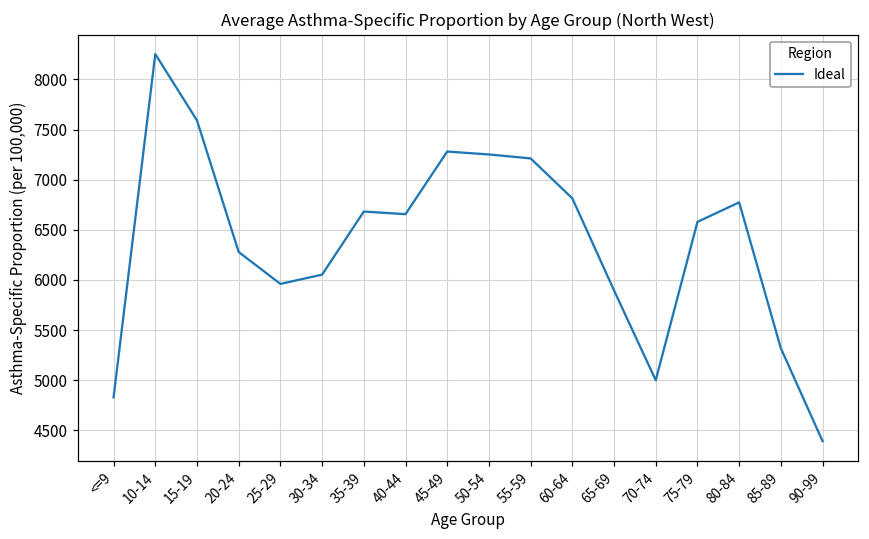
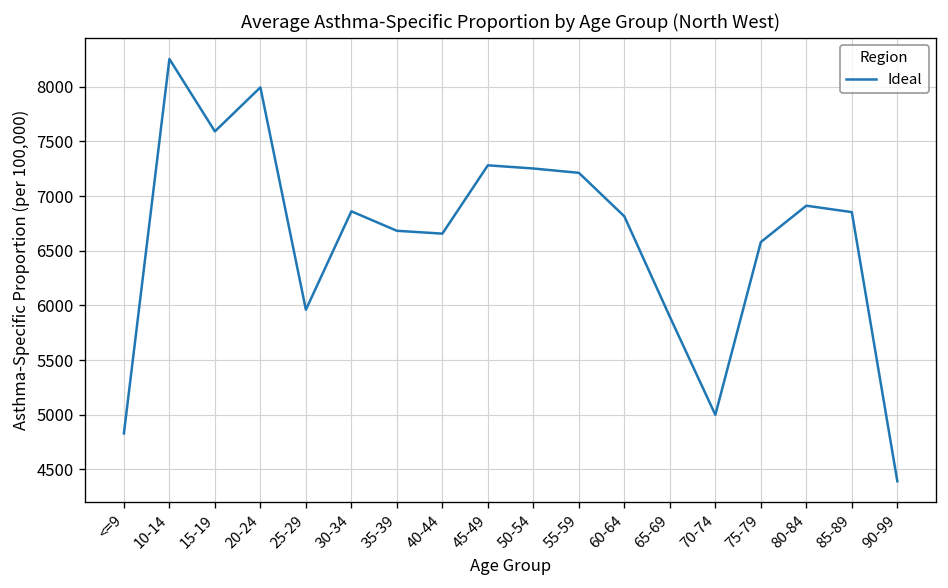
20-24: 6300 -> 8000
30-34: 6100 -> 6900
80-84: 6800 -> 6900
85-89: 5300 -> 6900
